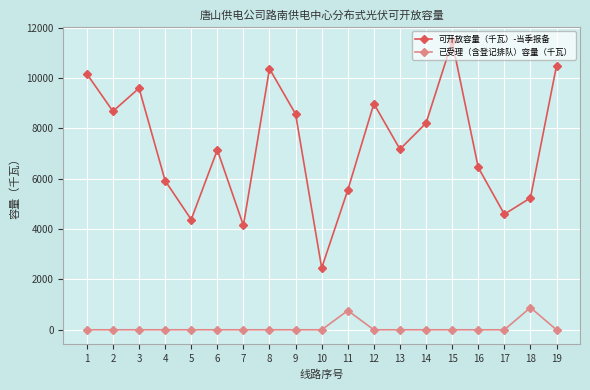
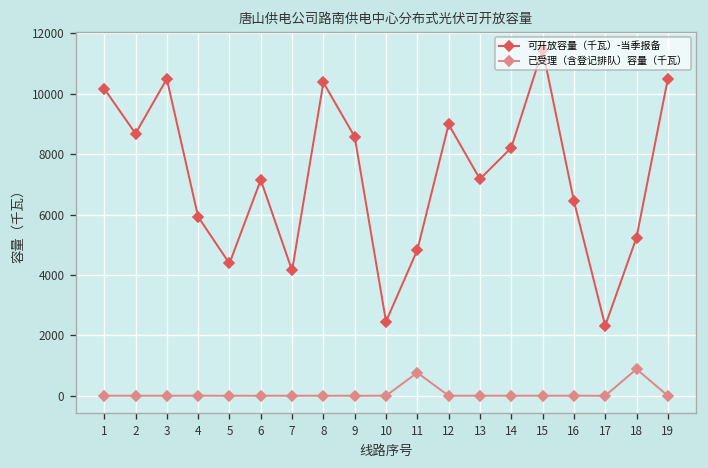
可开放容量（千瓦）-当季报备, 3: 9600 -> 10500
可开放容量（千瓦）-当季报备, 11: 5500 -> 4800
可开放容量（千瓦）-当季报备, 17: 4600 -> 2300
